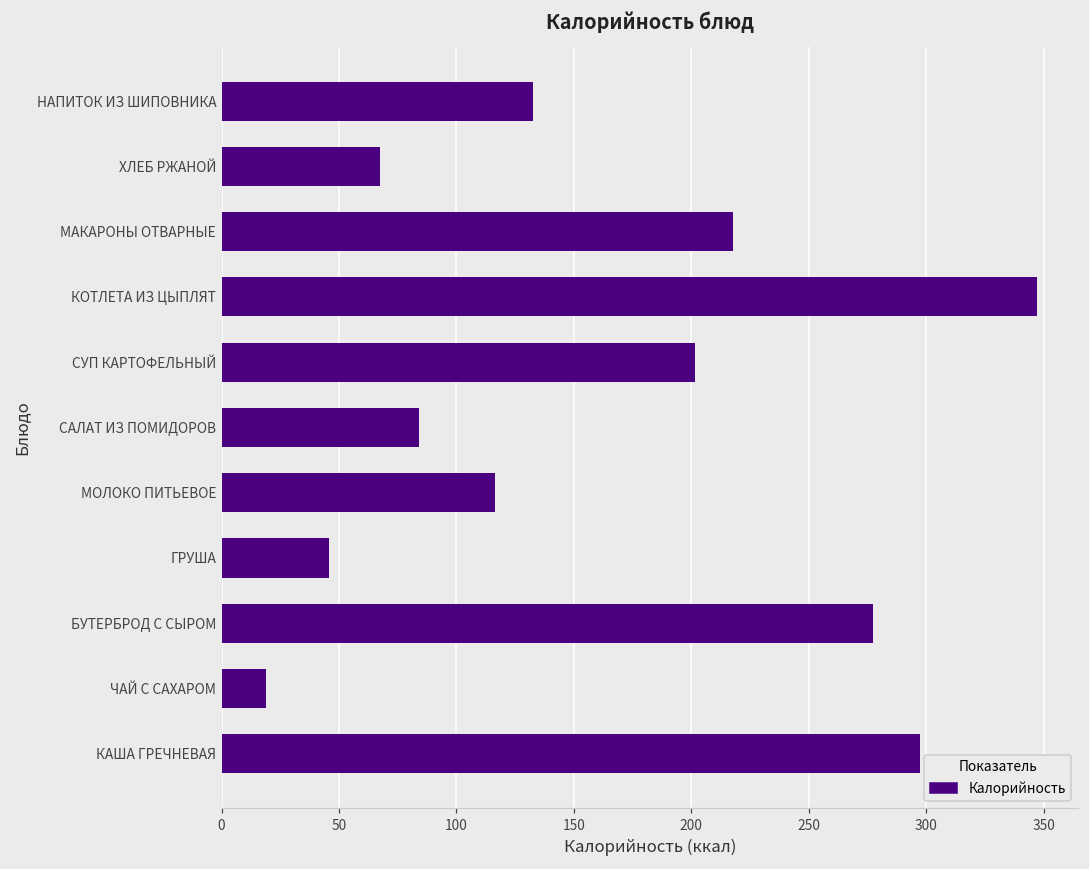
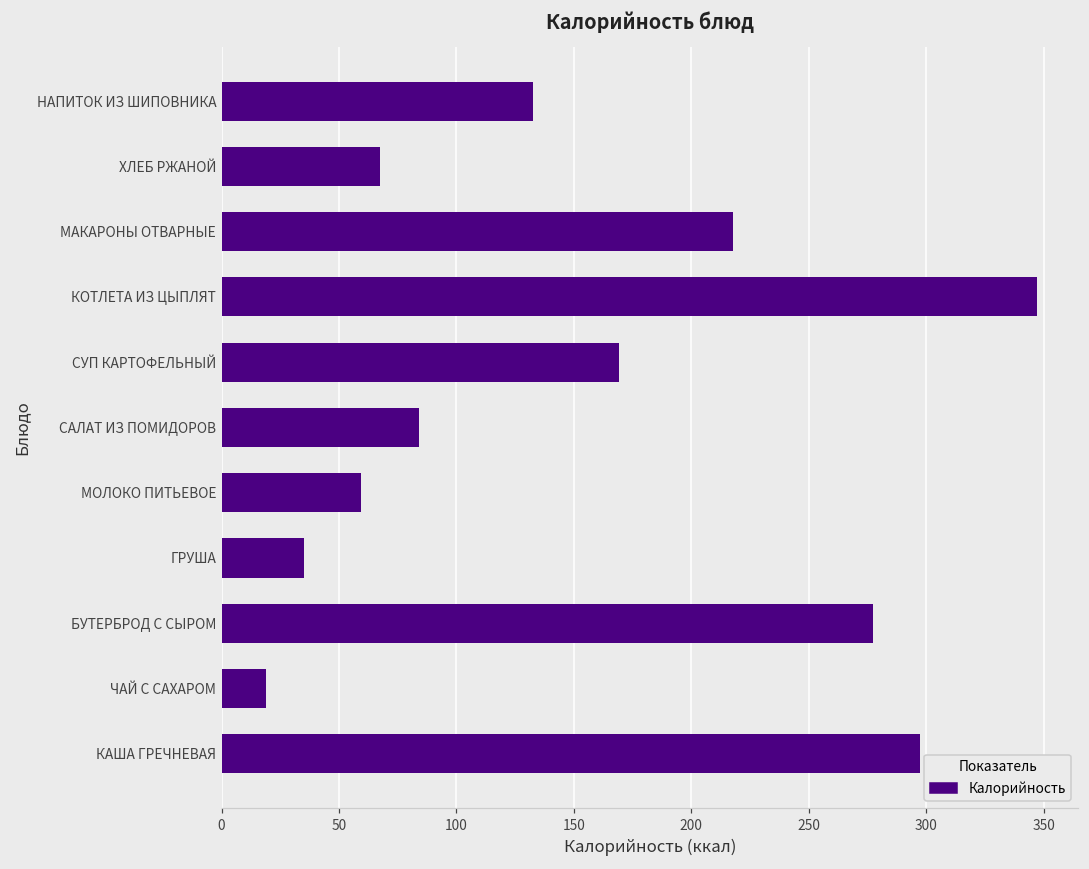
СУП КАРТОФЕЛЬНЫЙ: 202 -> 169
МОЛОКО ПИТЬЕВОЕ: 116 -> 59
ГРУША: 46 -> 35
